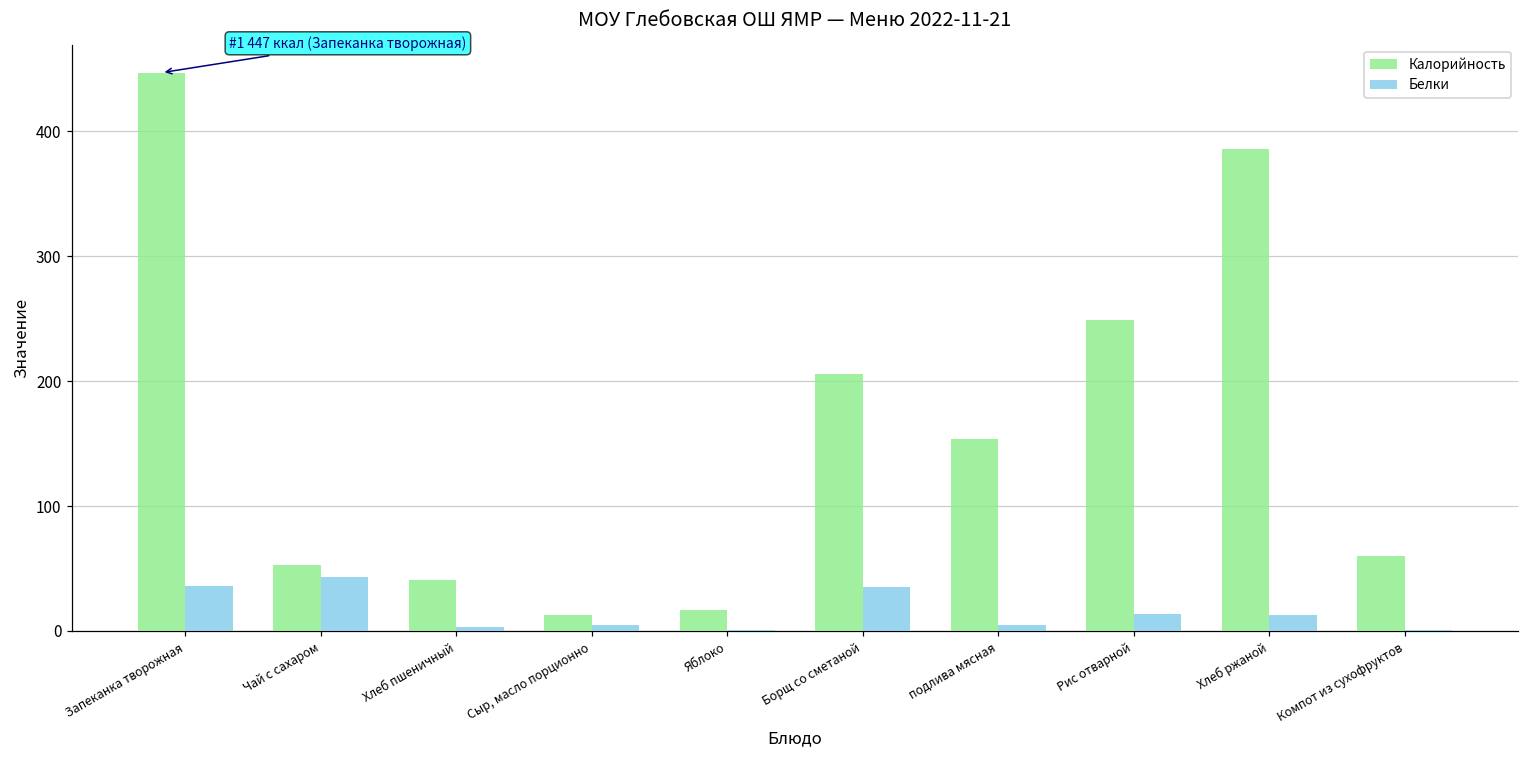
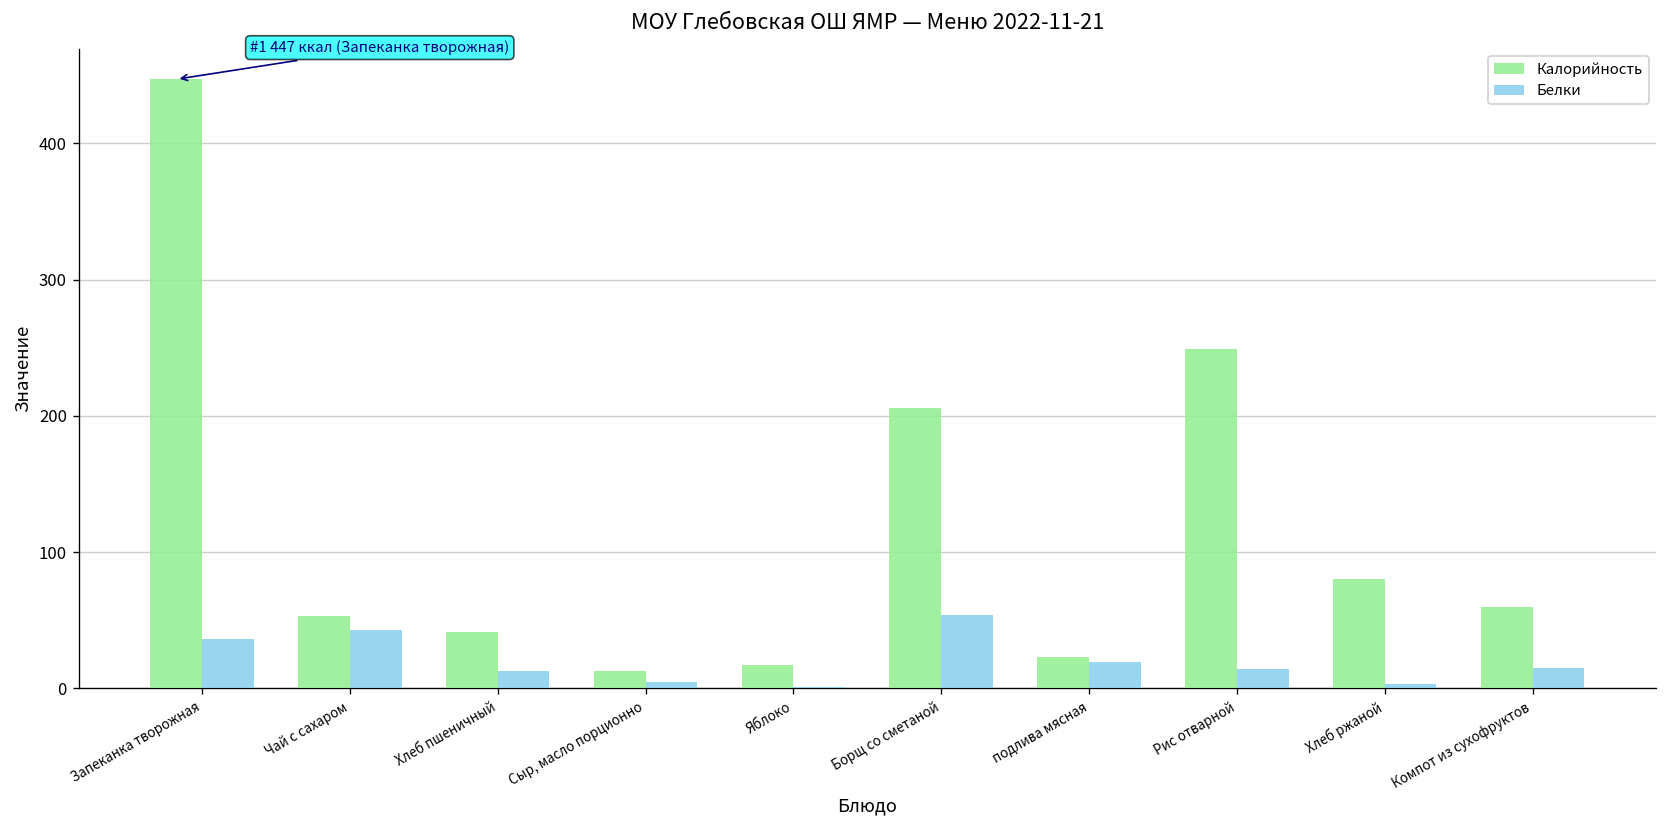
Белки, Хлеб пшеничный: 3 -> 13
Белки, Борщ со сметаной: 35 -> 54
Калорийность, подлива мясная: 154 -> 23
Белки, подлива мясная: 5 -> 19
Калорийность, Хлеб ржаной: 386 -> 80
Белки, Хлеб ржаной: 13 -> 3
Белки, Компот из сухофруктов: 1 -> 15
